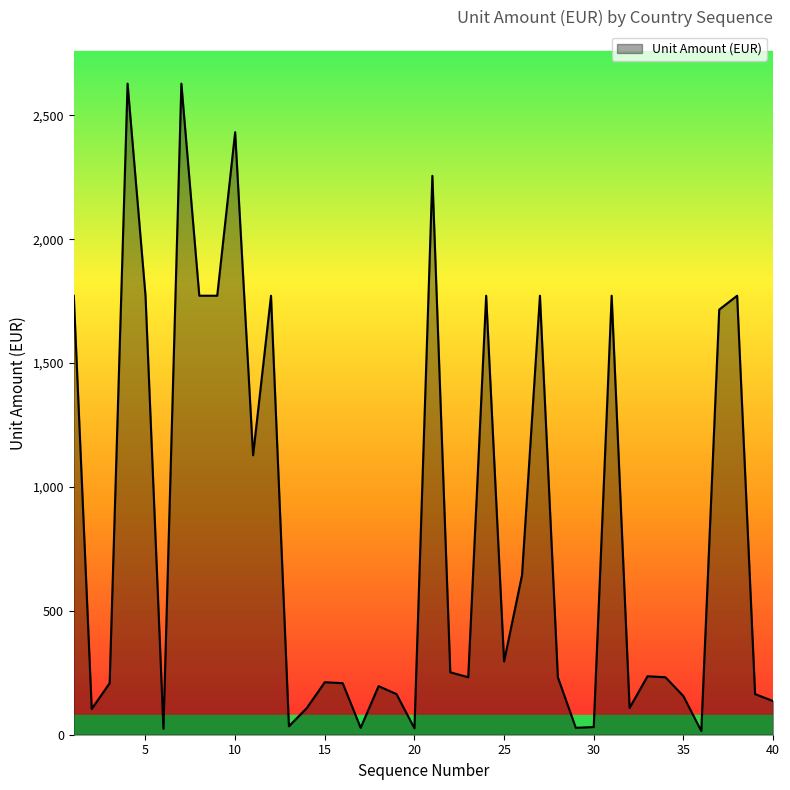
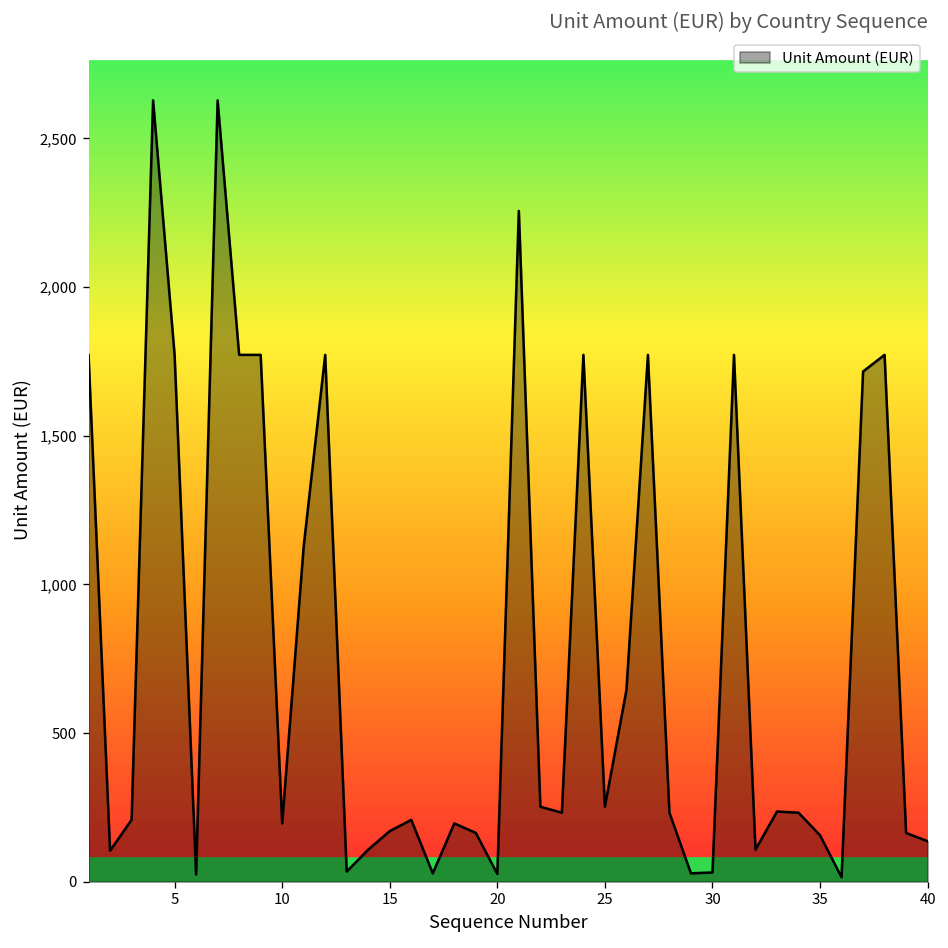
10: 2,430 -> 200
15: 210 -> 170
25: 300 -> 250
